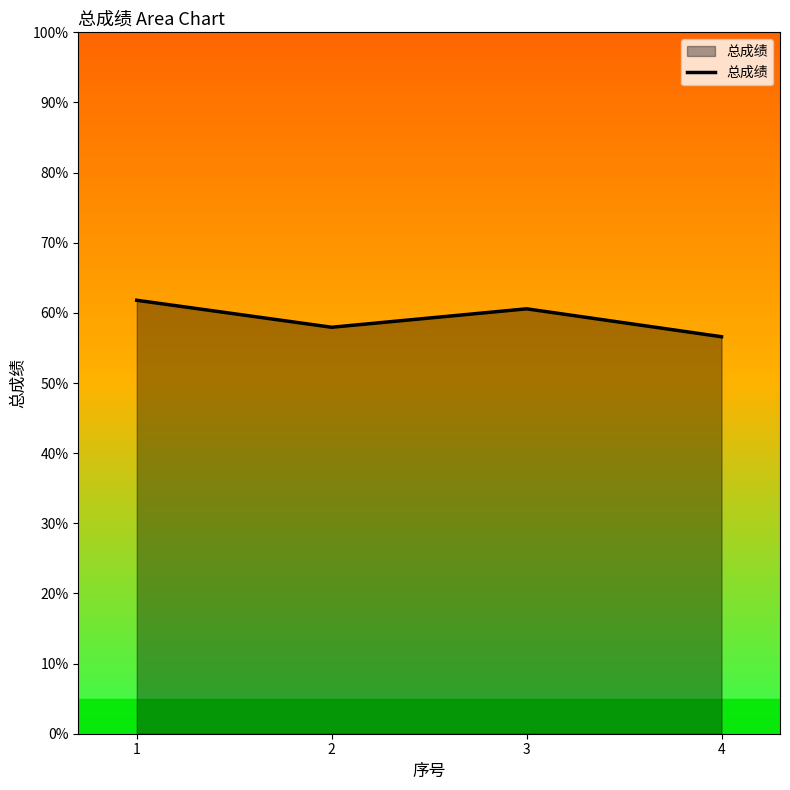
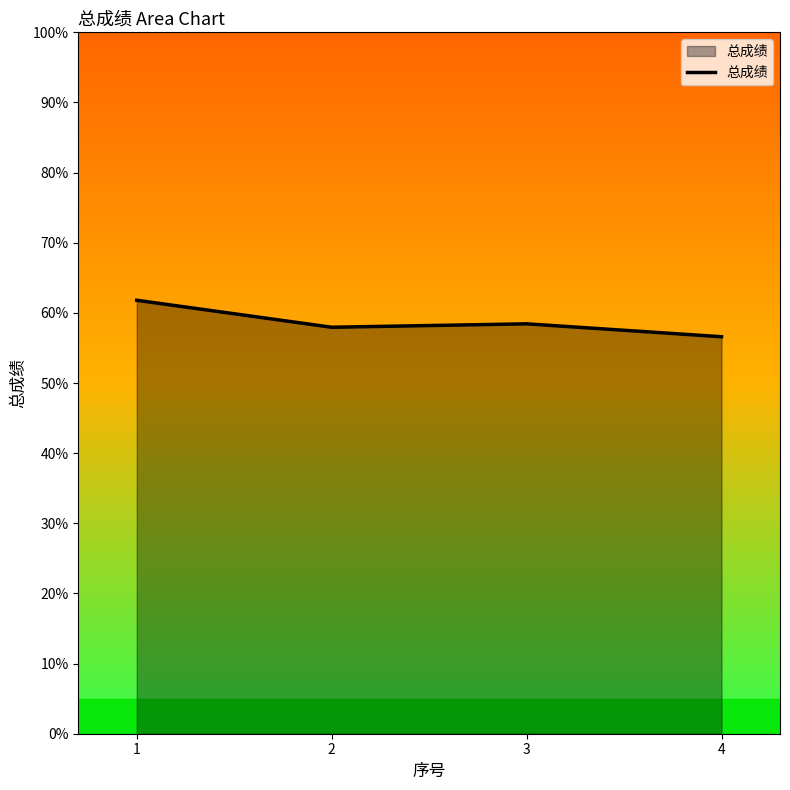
3: 61% -> 58%
